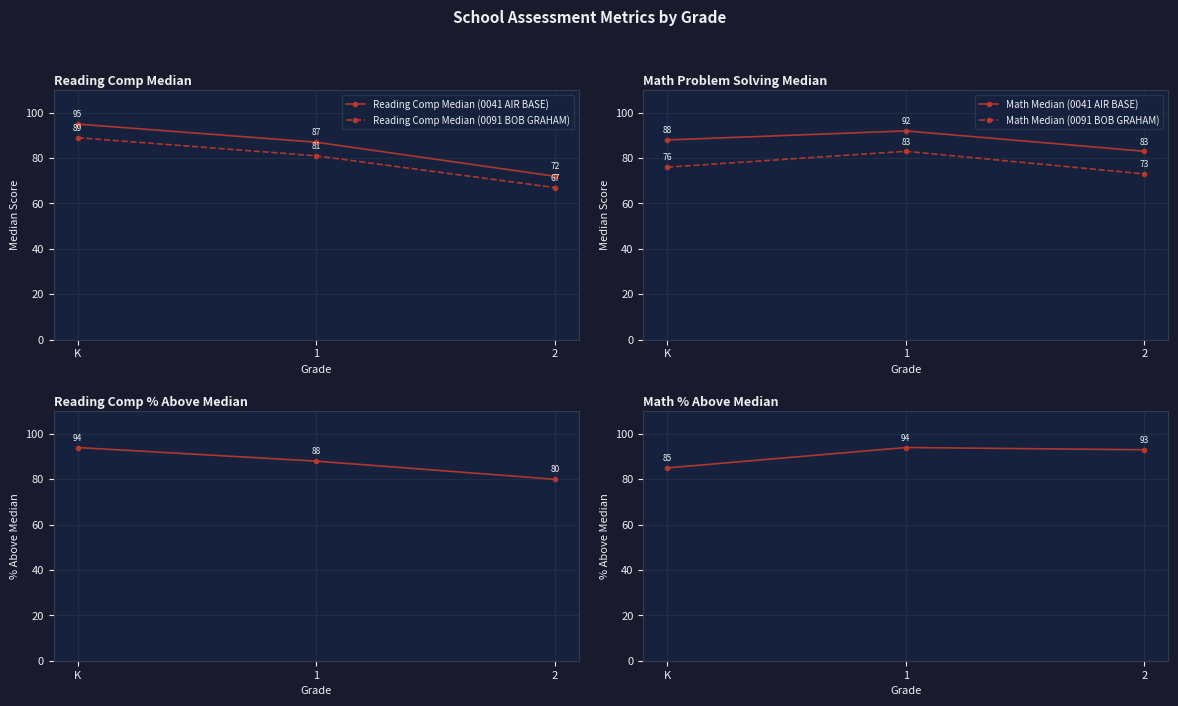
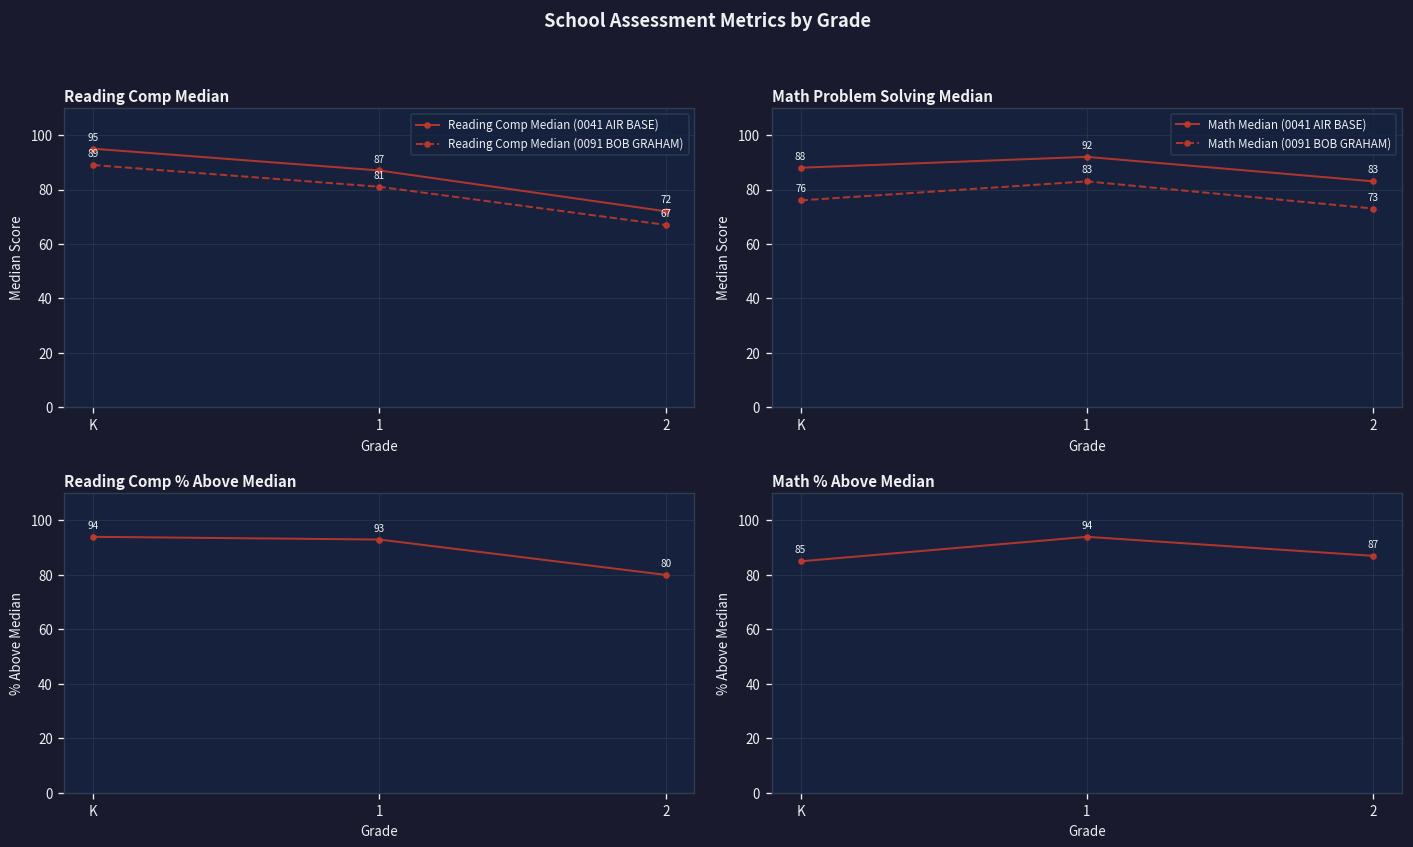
Reading Comp % Above Median, 1: 88 -> 93
Math % Above Median, 2: 93 -> 87
